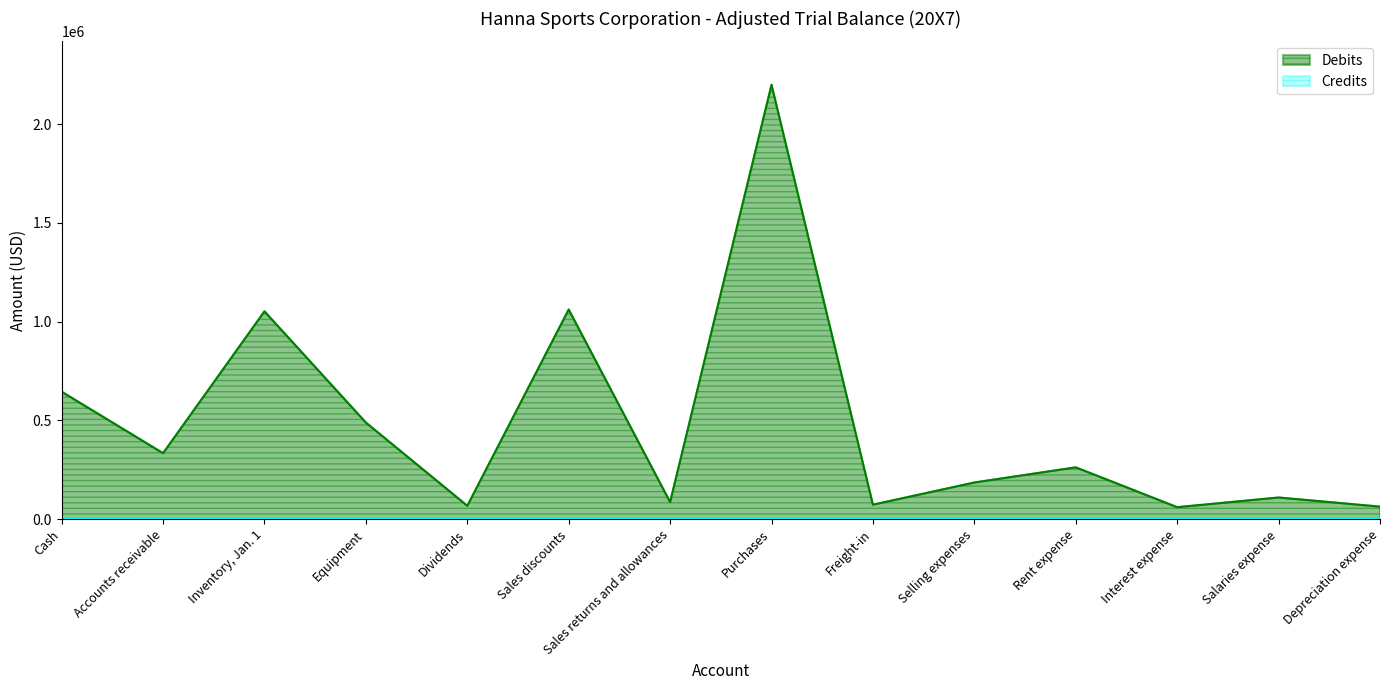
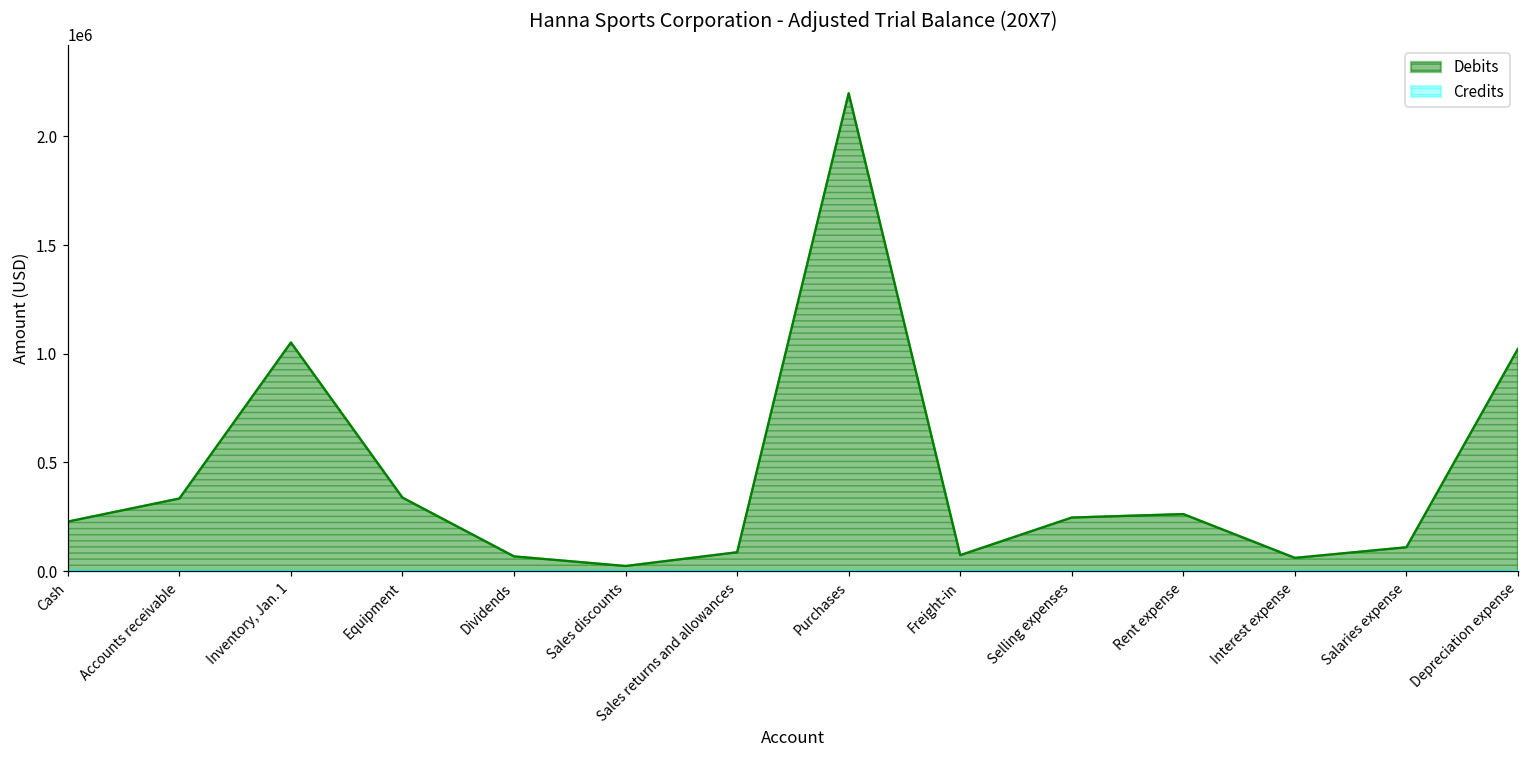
Debits, Cash: 640000 -> 230000
Debits, Equipment: 490000 -> 340000
Debits, Sales discounts: 1060000 -> 20000
Debits, Selling expenses: 190000 -> 250000
Debits, Depreciation expense: 60000 -> 1020000
